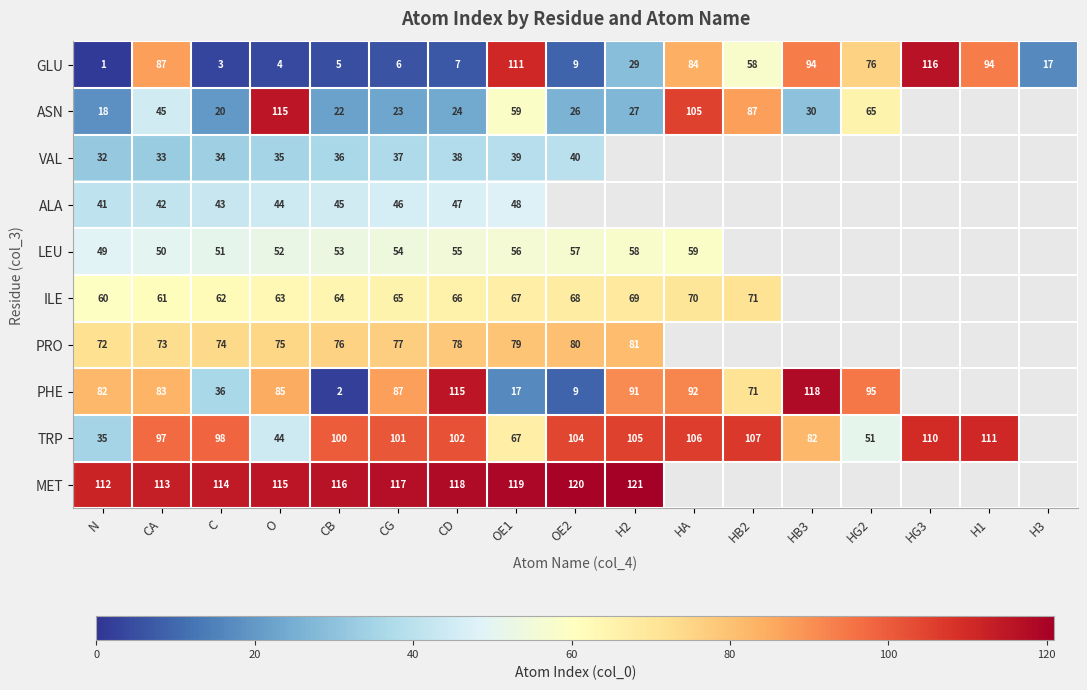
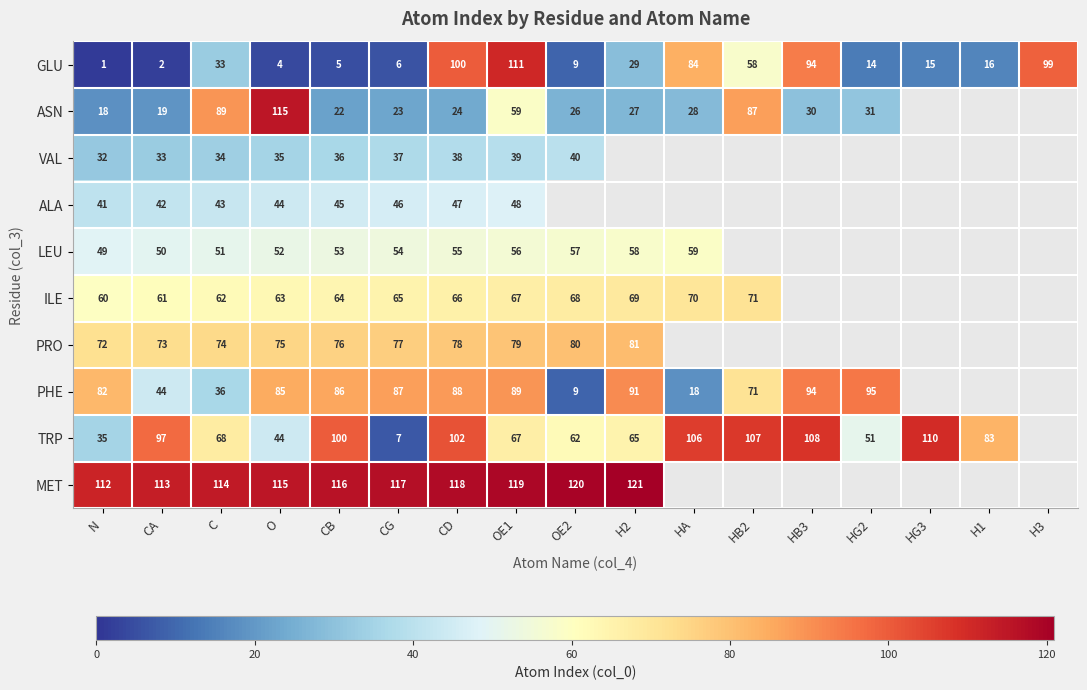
GLU, CA: 87 -> 2
GLU, C: 3 -> 33
GLU, CD: 7 -> 100
GLU, HG2: 76 -> 14
GLU, HG3: 116 -> 15
GLU, H1: 94 -> 16
GLU, H3: 17 -> 99
ASN, CA: 45 -> 19
ASN, C: 20 -> 89
ASN, HA: 105 -> 28
ASN, HG2: 65 -> 31
PHE, CA: 83 -> 44
PHE, CB: 2 -> 86
PHE, CD: 115 -> 88
PHE, OE1: 17 -> 89
PHE, HA: 92 -> 18
PHE, HB3: 118 -> 94
TRP, C: 98 -> 68
TRP, CG: 101 -> 7
TRP, OE2: 104 -> 62
TRP, H2: 105 -> 65
TRP, HB3: 82 -> 108
TRP, H1: 111 -> 83
